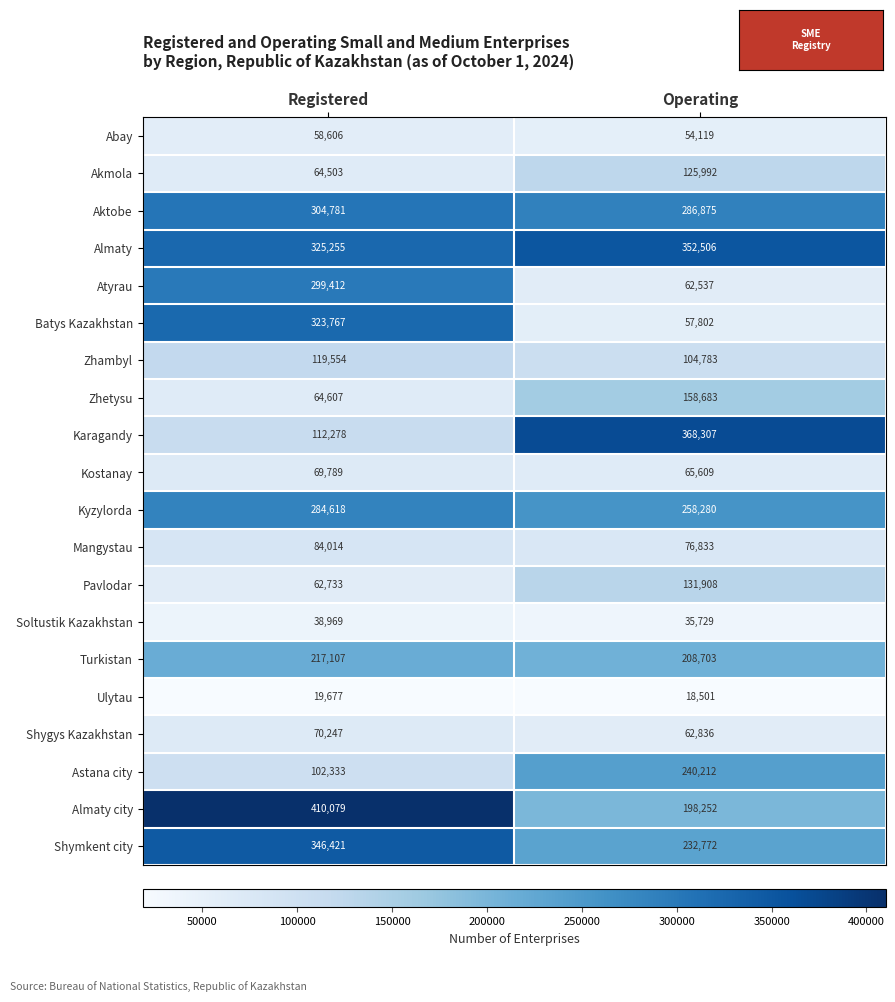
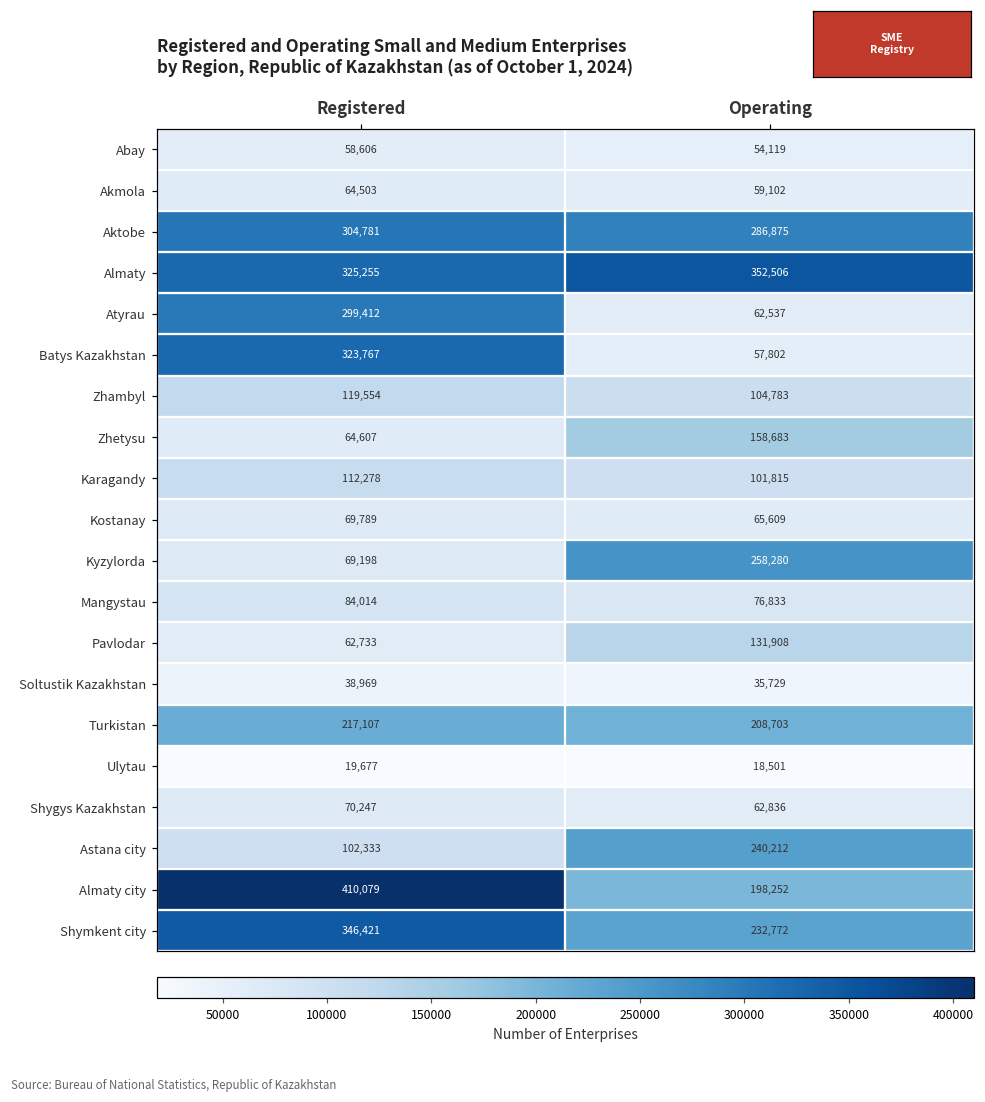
Akmola, Operating: 125,992 -> 59,102
Karagandy, Operating: 368,307 -> 101,815
Kyzylorda, Registered: 284,618 -> 69,198
